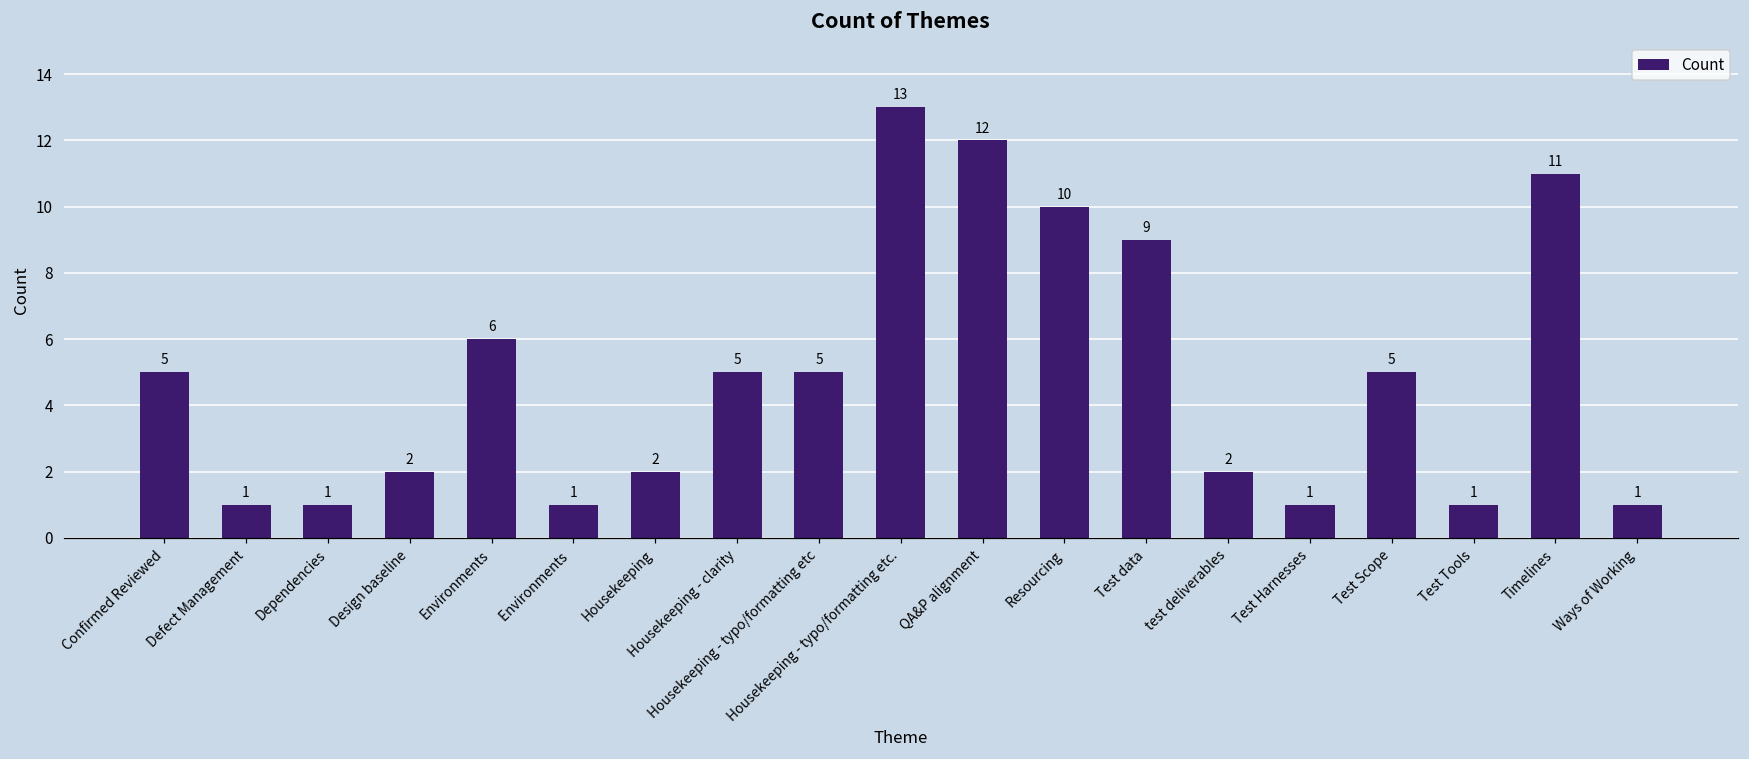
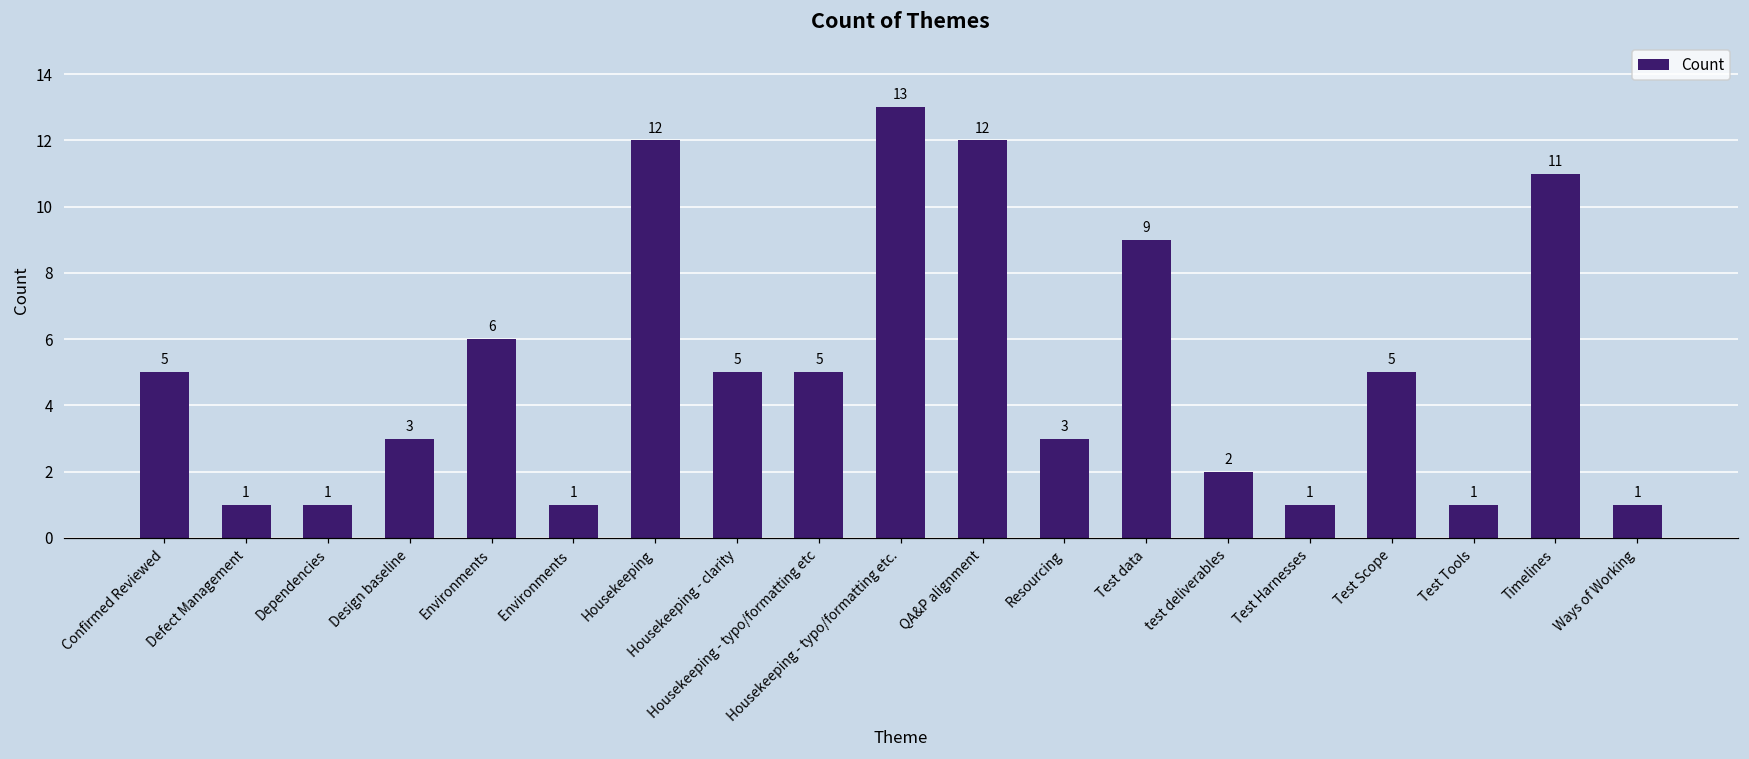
Design baseline: 2 -> 3
Housekeeping: 2 -> 12
Resourcing: 10 -> 3
